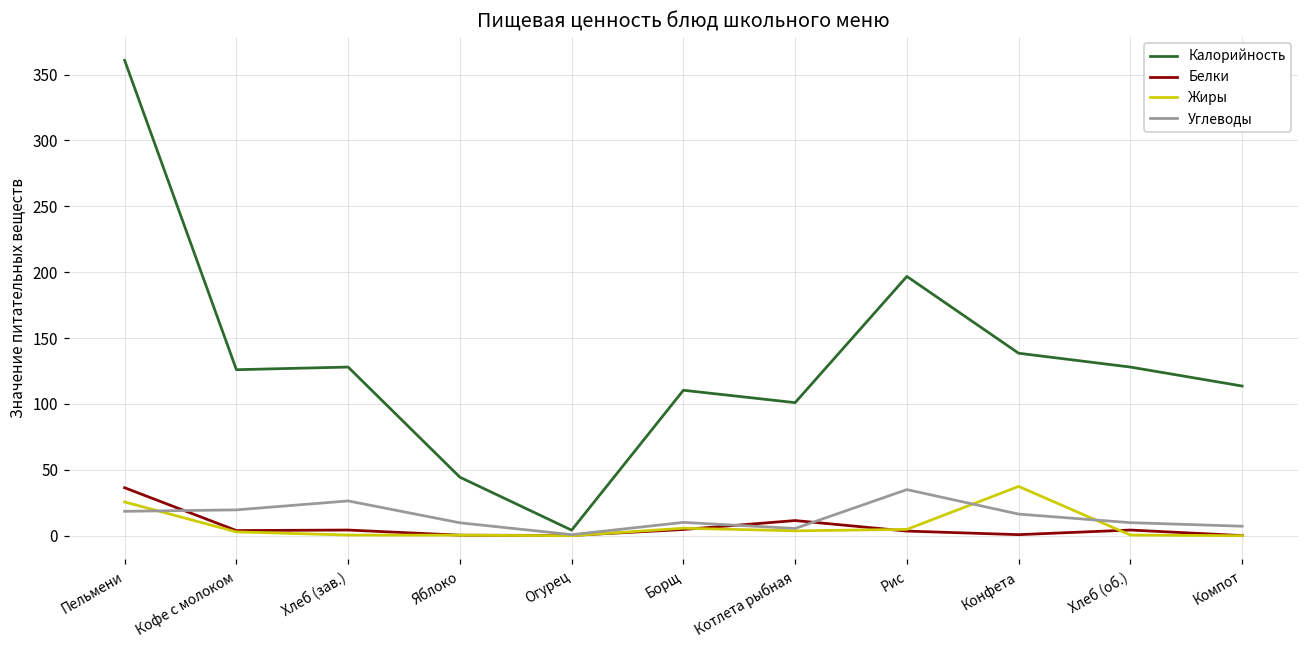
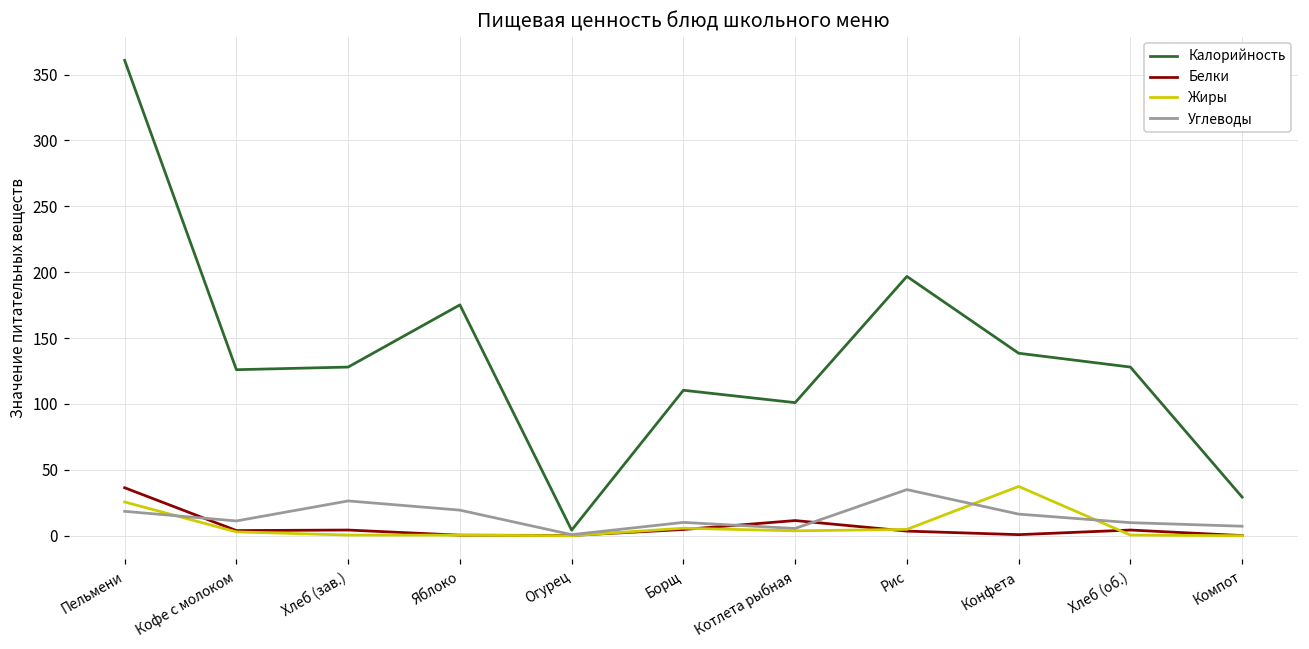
Углеводы, Кофе с молоком: 20 -> 11
Калорийность, Яблоко: 44 -> 175
Углеводы, Яблоко: 10 -> 19
Калорийность, Компот: 114 -> 29
